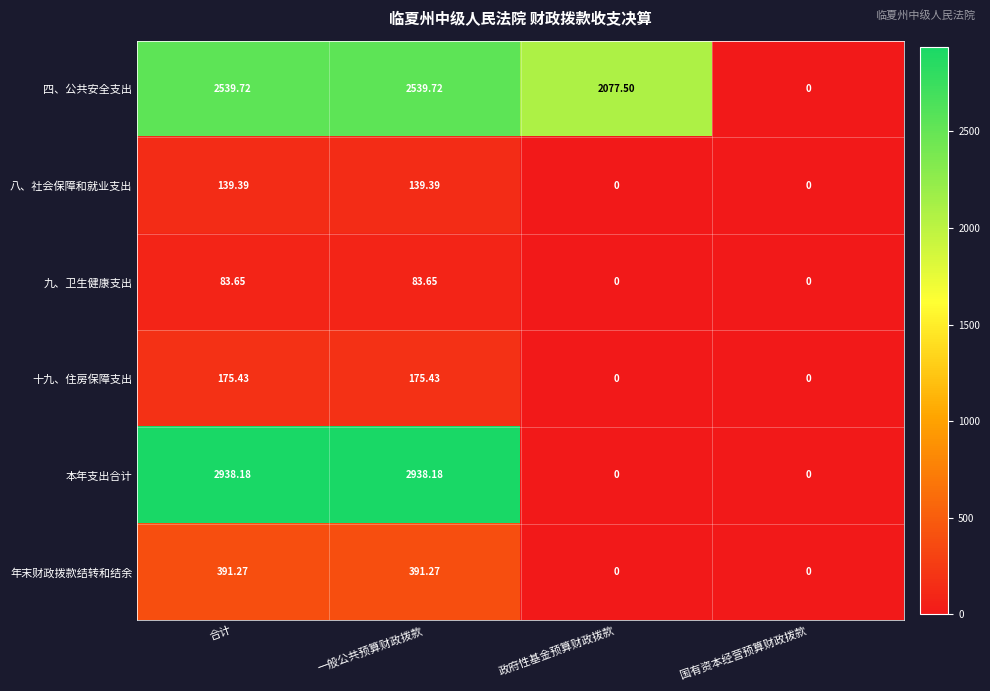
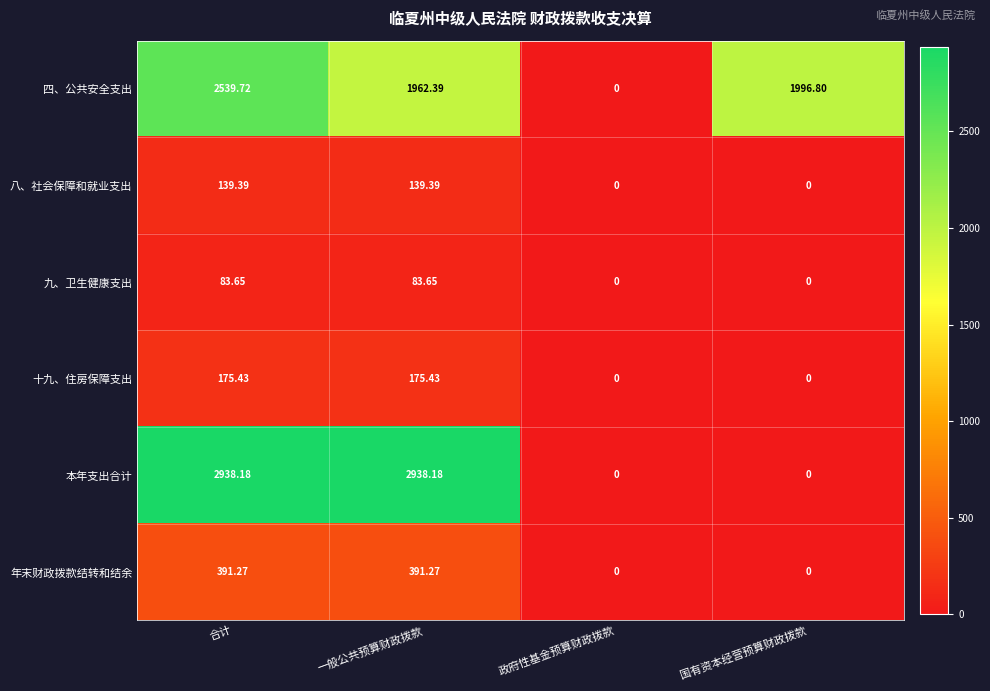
四、公共安全支出, 一般公共预算财政拨款: 2539.72 -> 1962.39
四、公共安全支出, 政府性基金预算财政拨款: 2077.50 -> 0
四、公共安全支出, 国有资本经营预算财政拨款: 0 -> 1996.80
